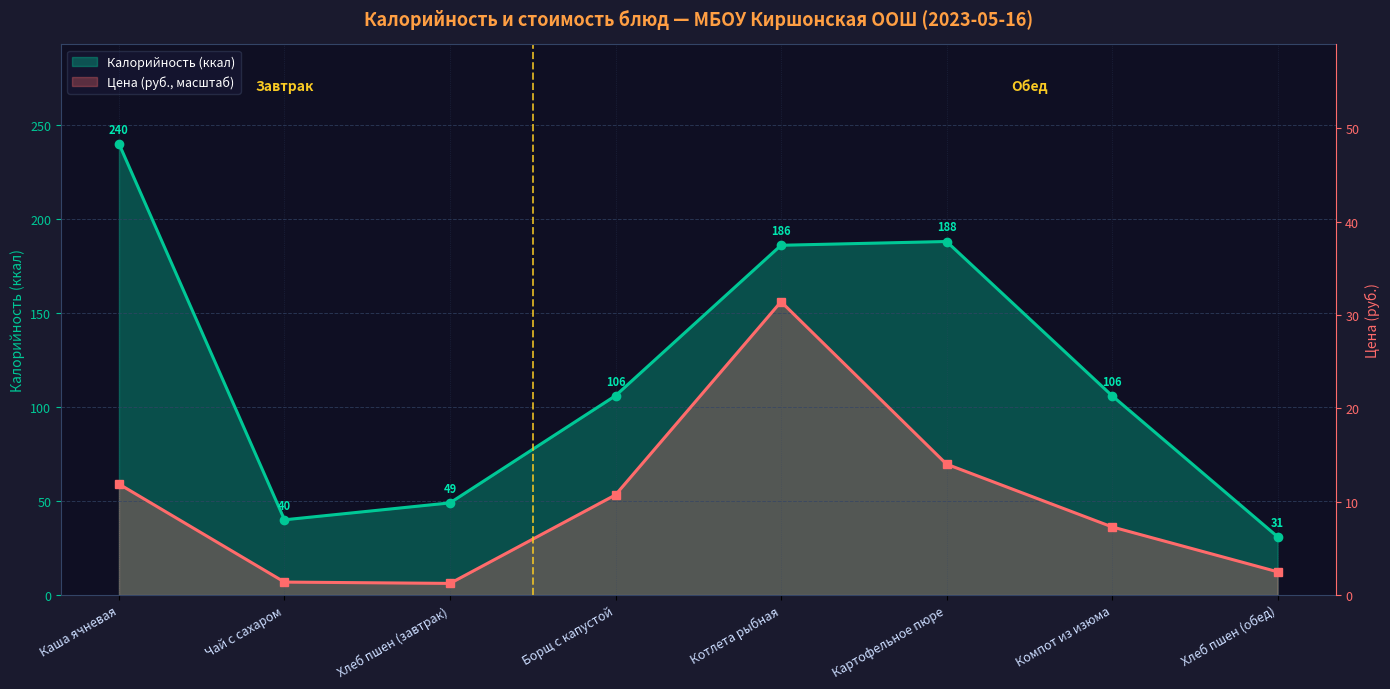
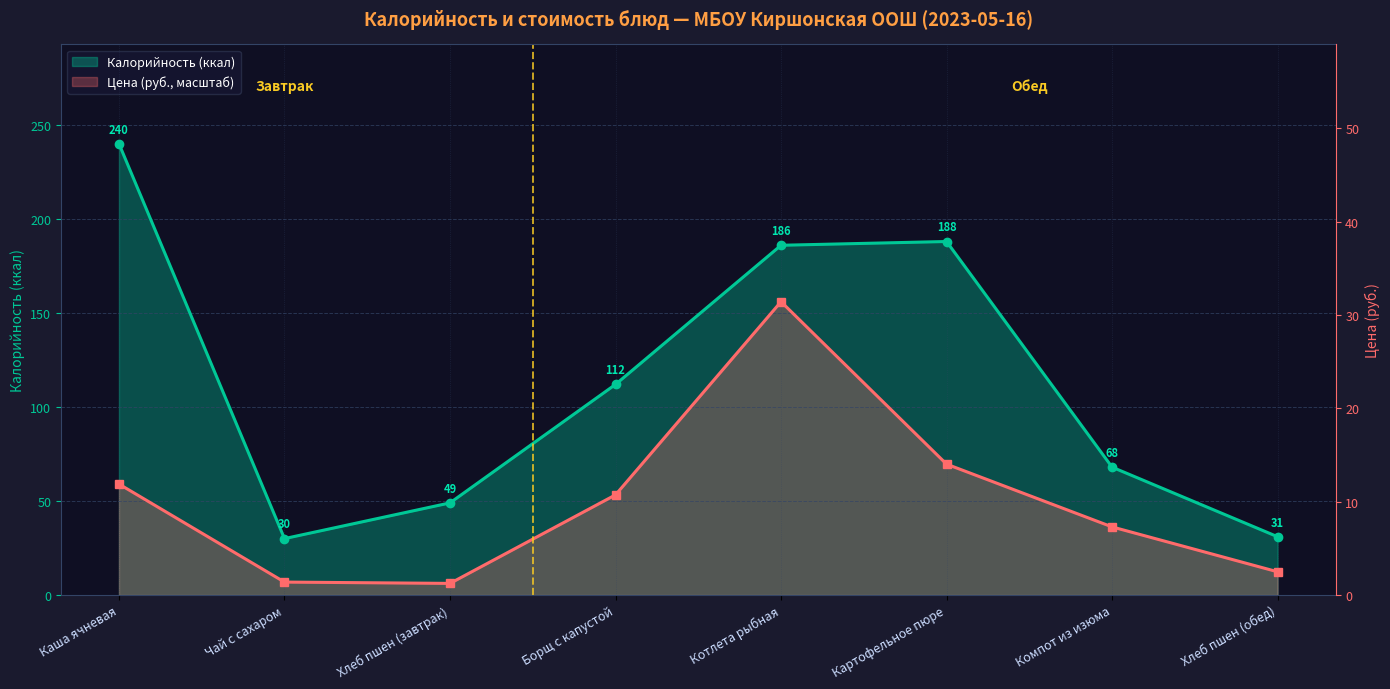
Калорийность (ккал), Чай с сахаром: 40 -> 30
Калорийность (ккал), Борщ с капустой: 106 -> 112
Калорийность (ккал), Компот из изюма: 106 -> 68
